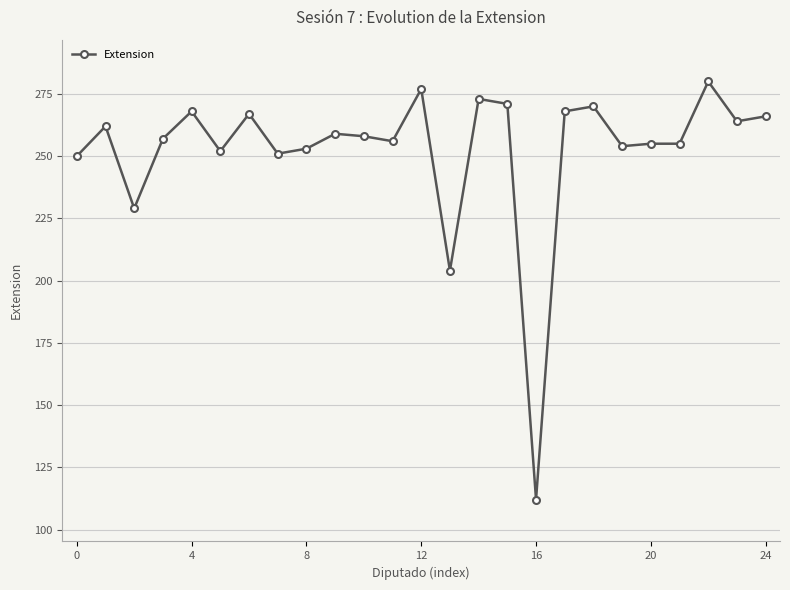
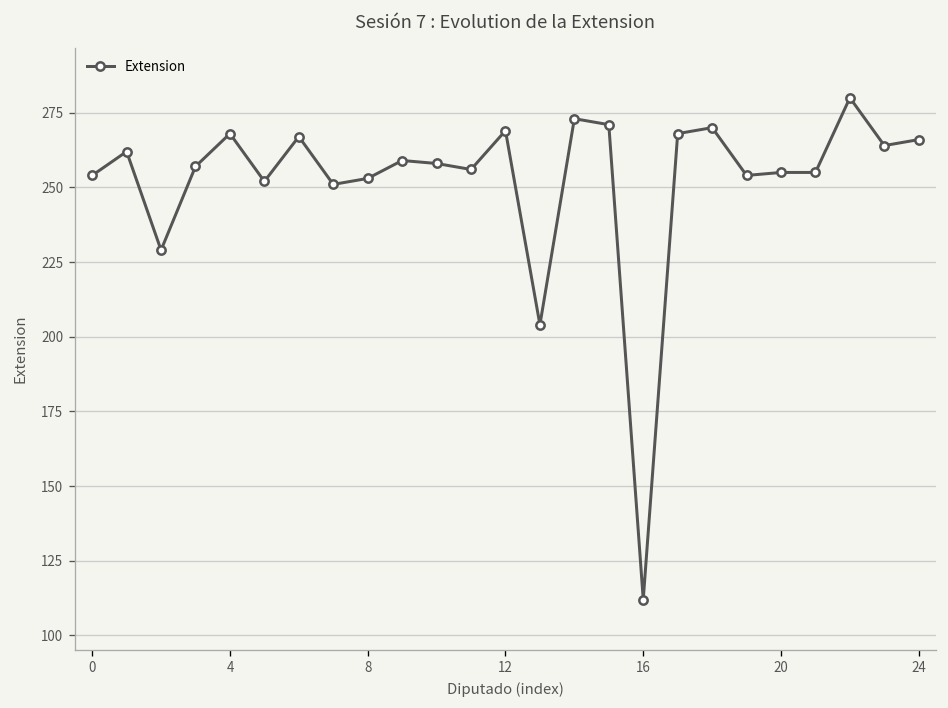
0: 250 -> 254
12: 277 -> 269
